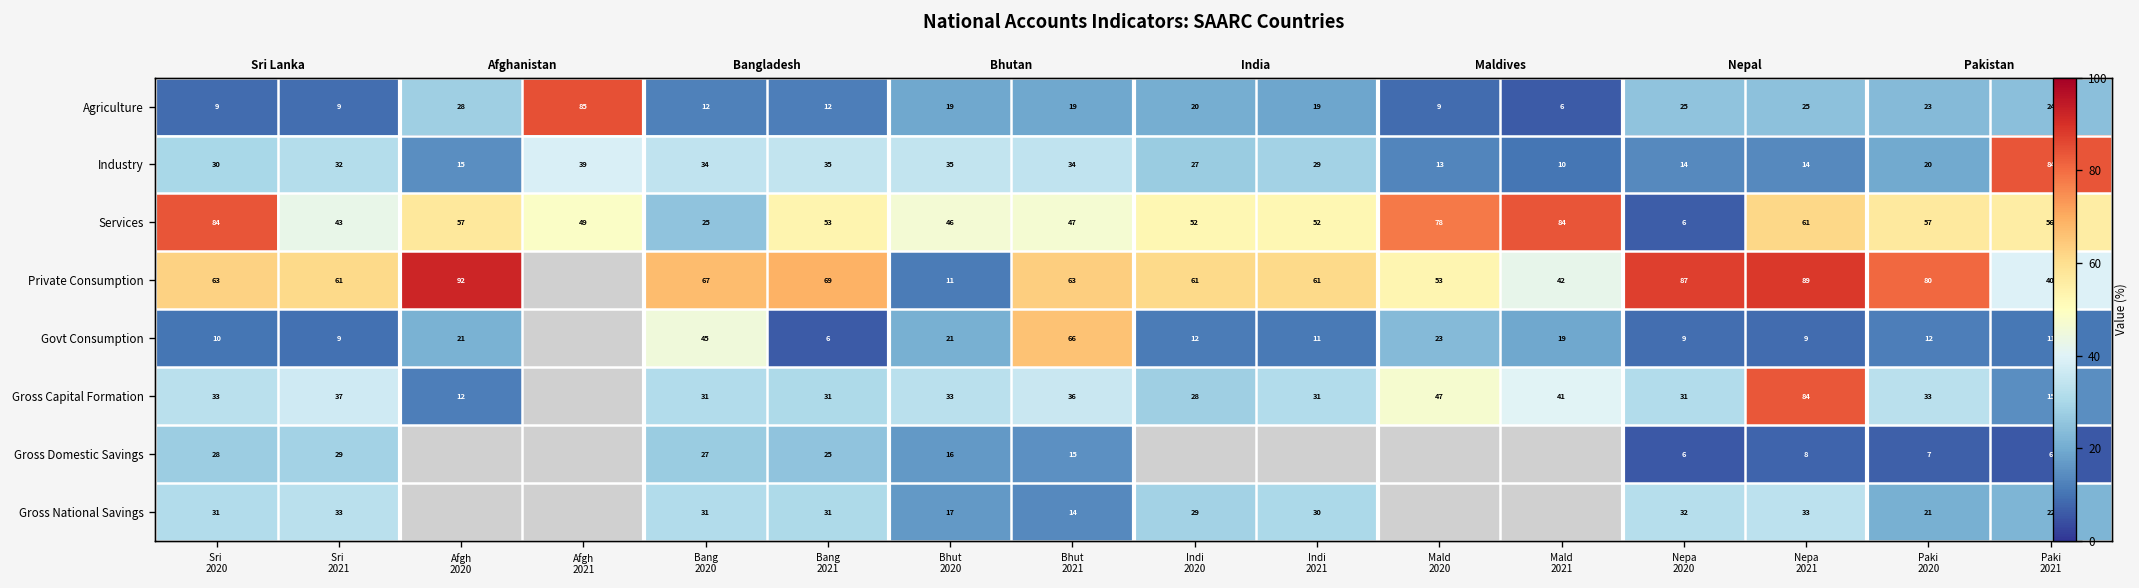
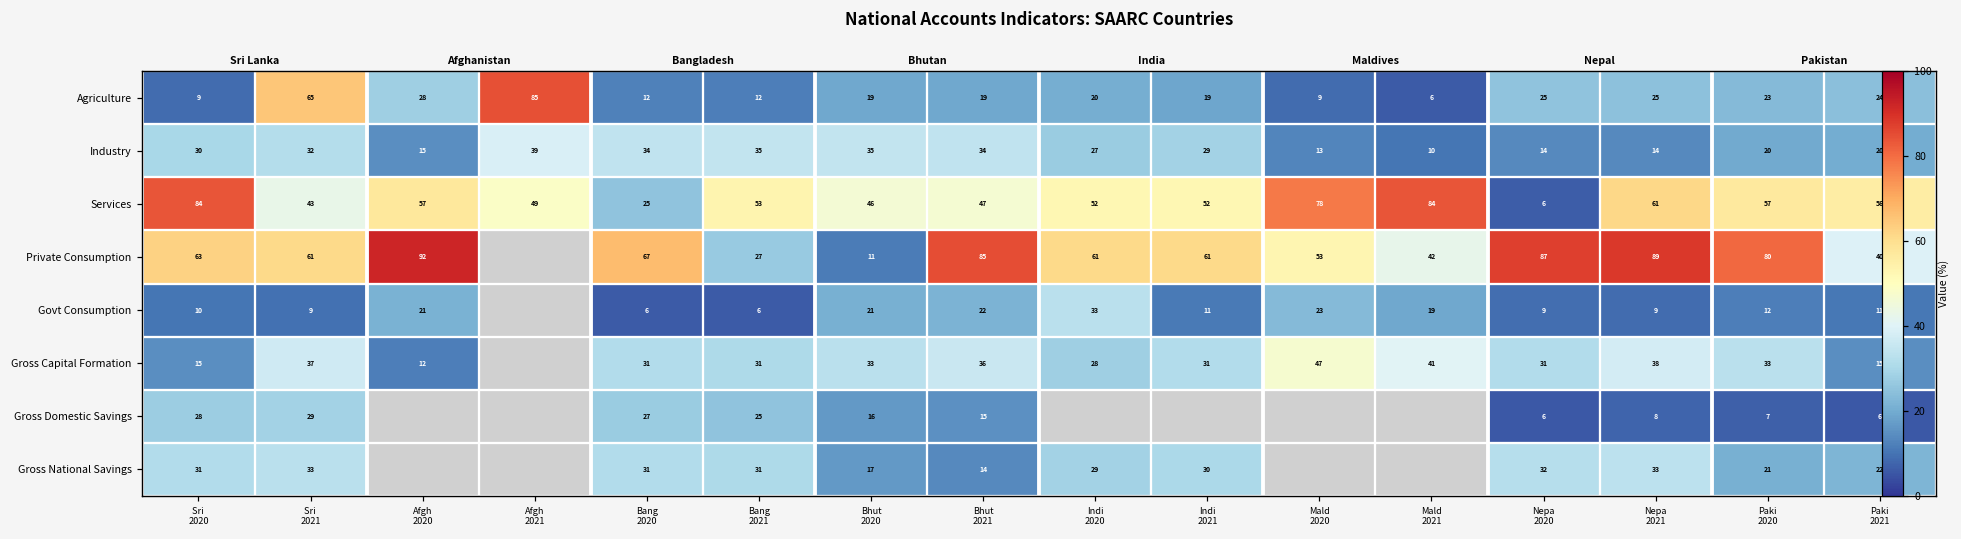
Agriculture, Sri 2021: 9 -> 65
Industry, Paki 2021: 84 -> 20
Private Consumption, Bang 2021: 69 -> 27
Private Consumption, Bhut 2021: 63 -> 85
Govt Consumption, Bang 2020: 45 -> 6
Govt Consumption, Bhut 2021: 66 -> 22
Govt Consumption, Indi 2020: 12 -> 33
Gross Capital Formation, Sri 2020: 33 -> 15
Gross Capital Formation, Nepa 2021: 84 -> 38
